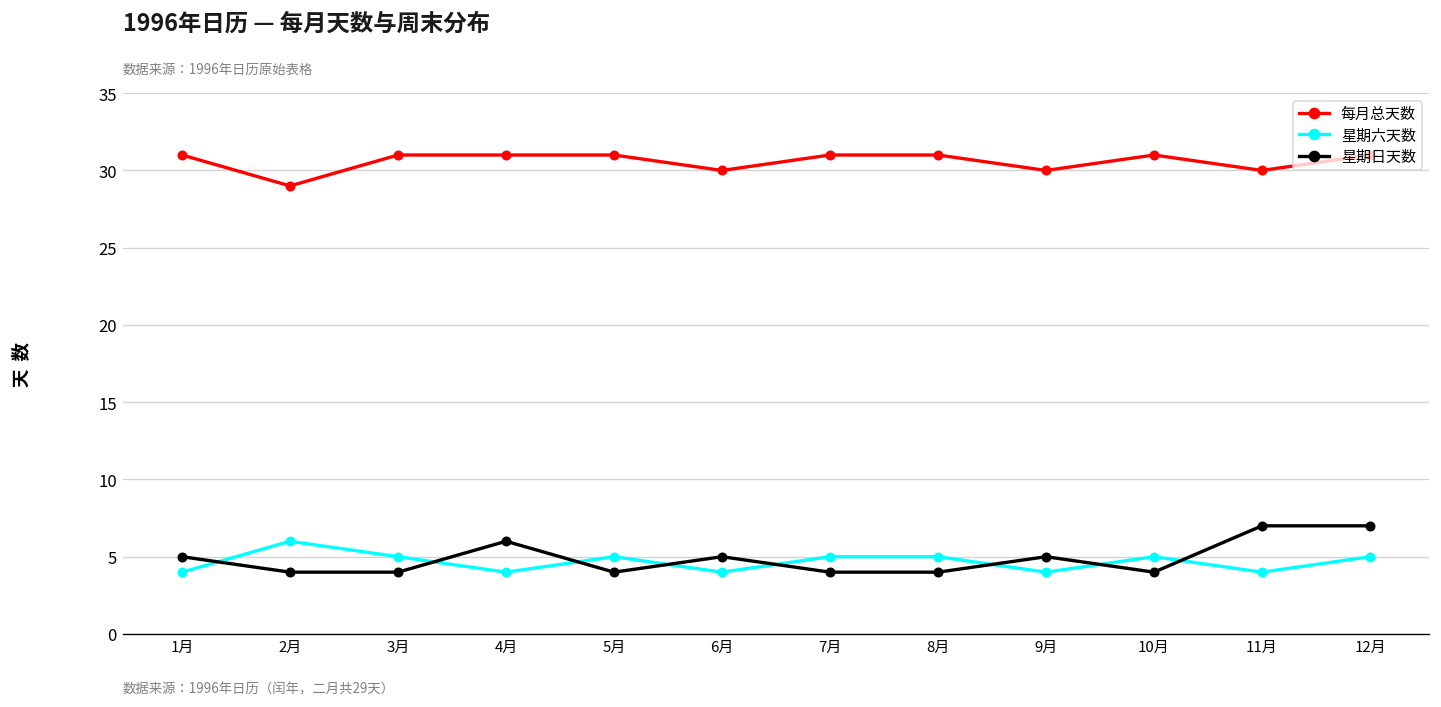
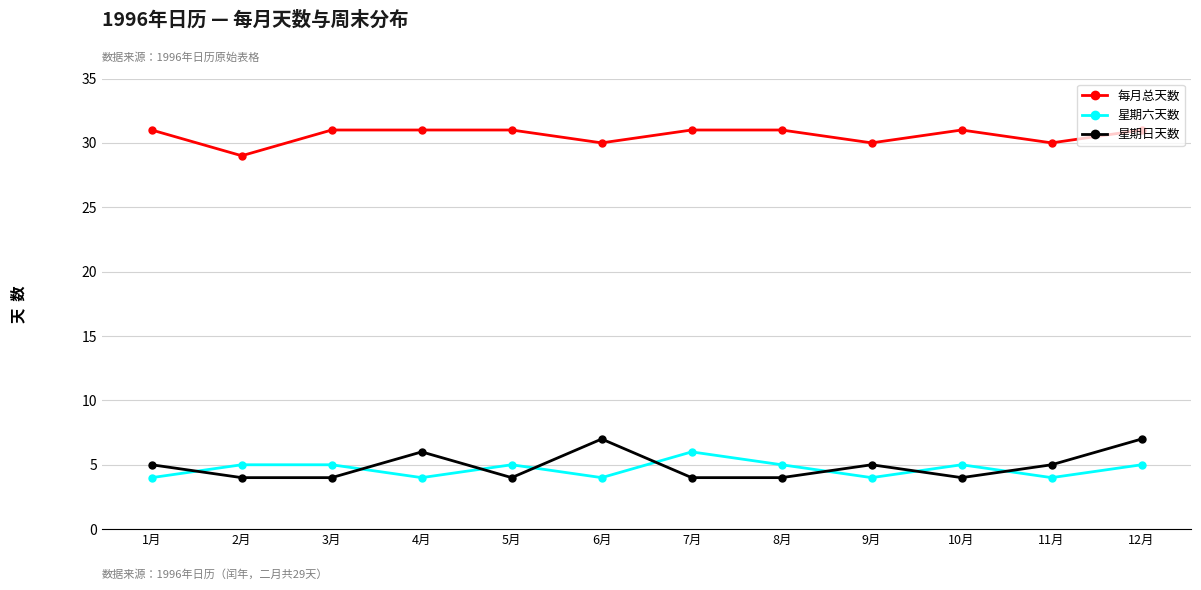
星期六天数, 2月: 6 -> 5
星期日天数, 6月: 5 -> 7
星期六天数, 7月: 5 -> 6
星期日天数, 11月: 7 -> 5
